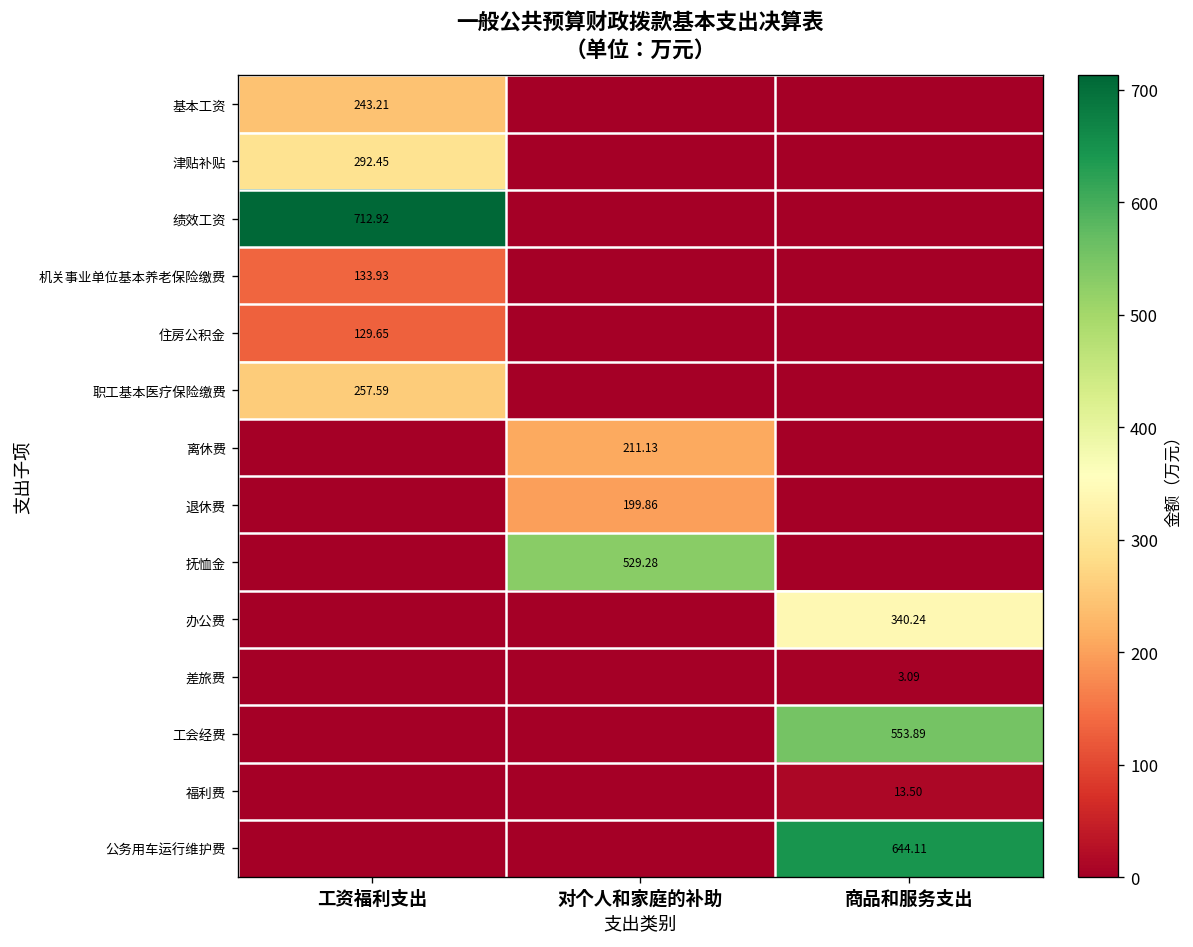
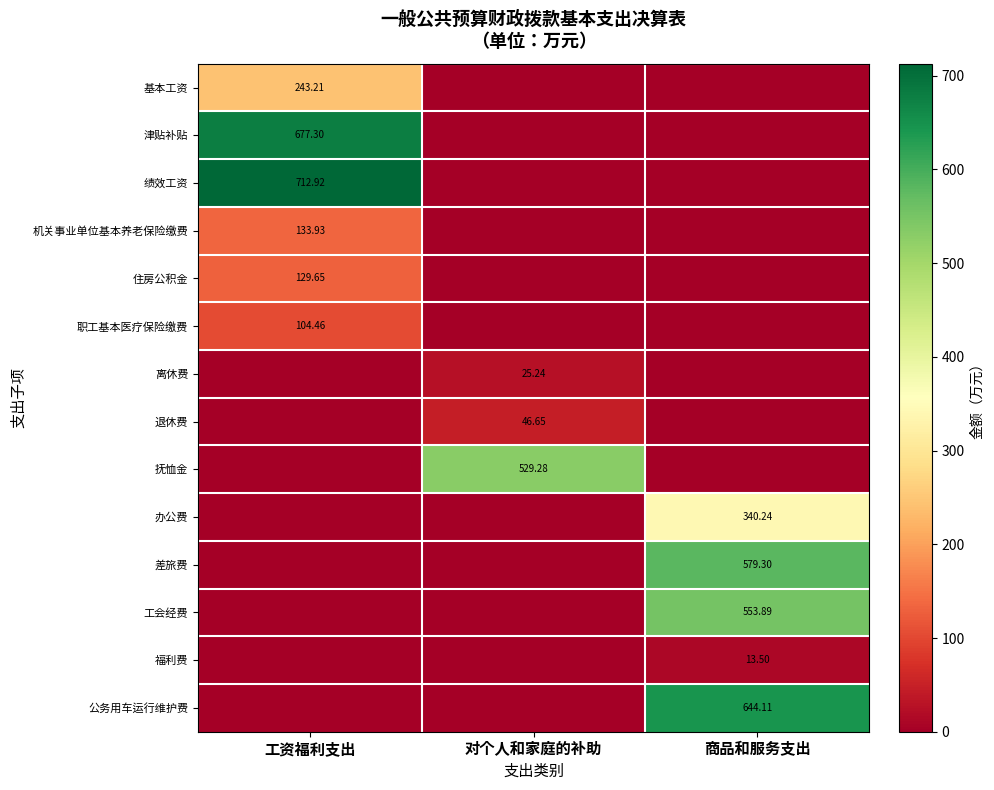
津贴补贴, 工资福利支出: 292.45 -> 677.30
职工基本医疗保险缴费, 工资福利支出: 257.59 -> 104.46
离休费, 对个人和家庭的补助: 211.13 -> 25.24
退休费, 对个人和家庭的补助: 199.86 -> 46.65
差旅费, 商品和服务支出: 3.09 -> 579.30
